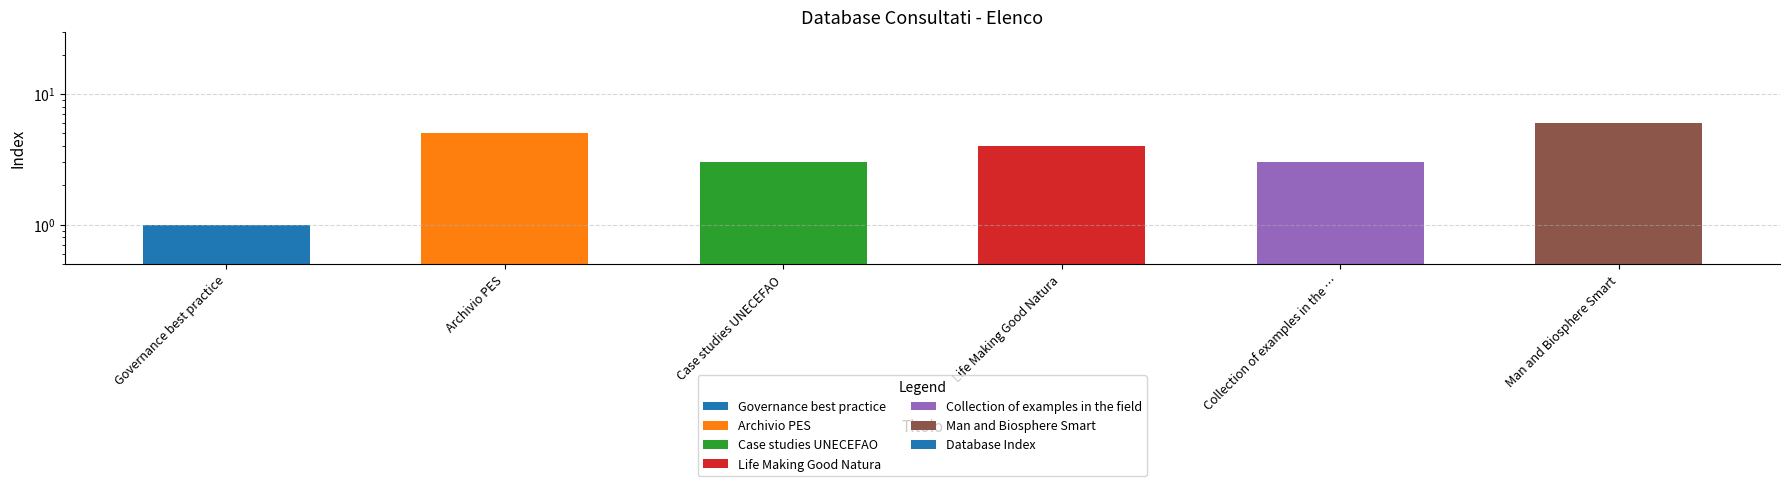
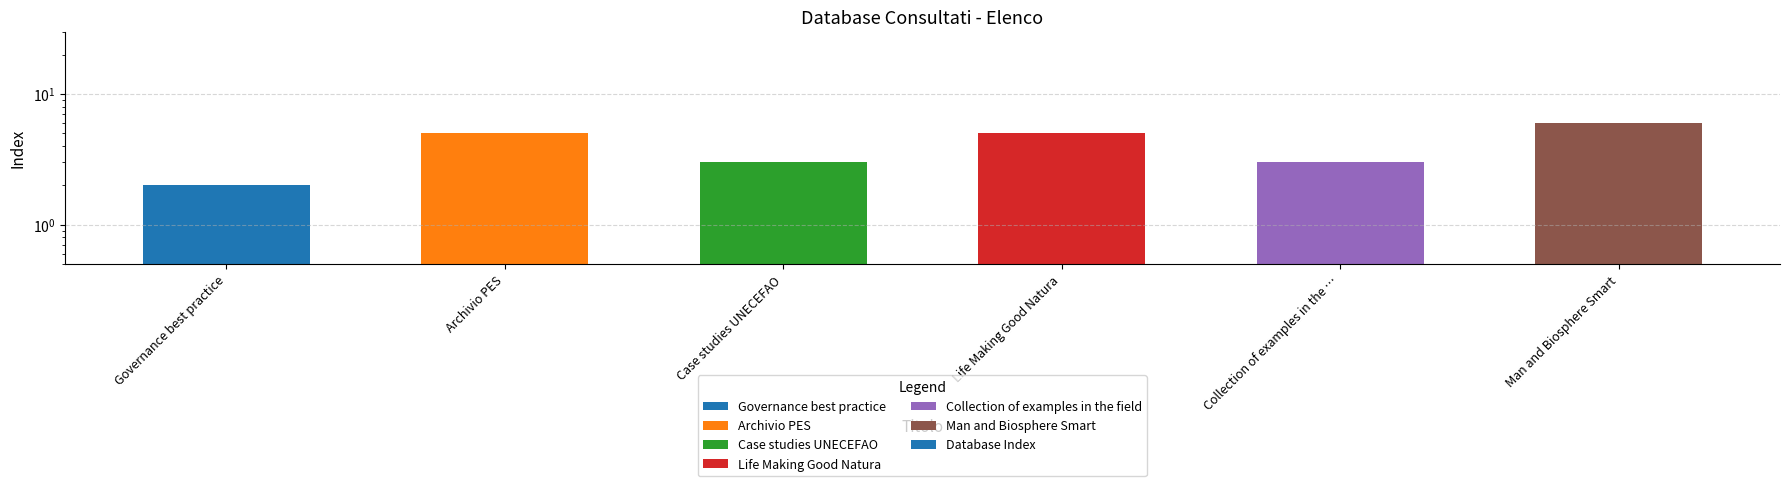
Governance best practice: 1 -> 2
Life Making Good Natura: 4 -> 5
